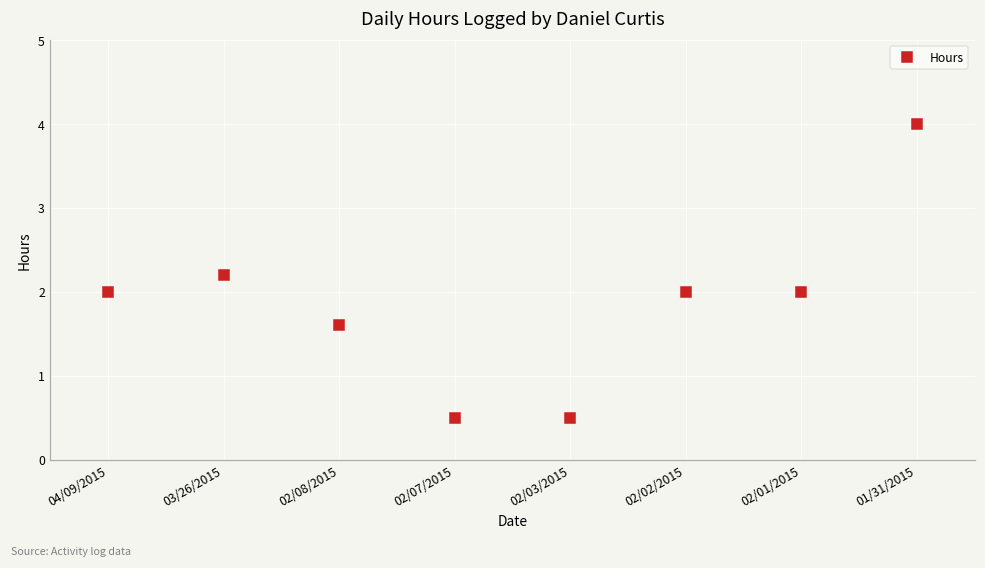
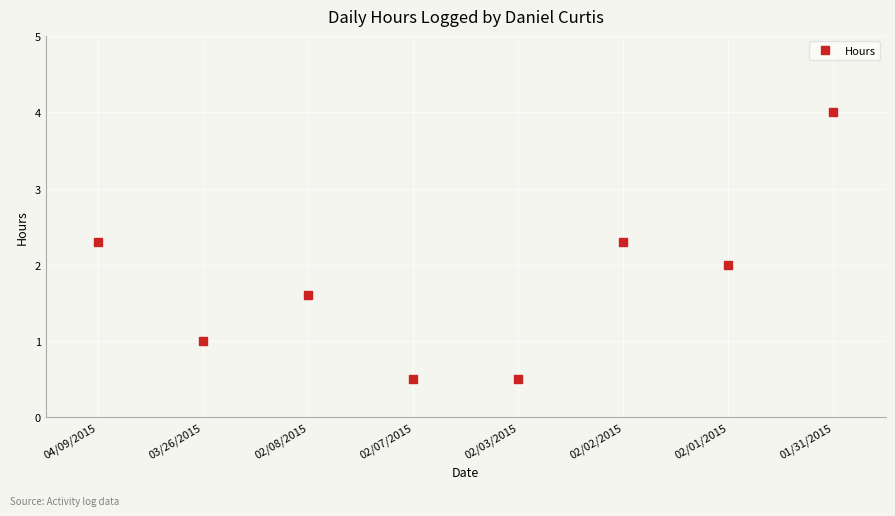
04/09/2015: 2.0 -> 2.3
03/26/2015: 2.2 -> 1.0
02/02/2015: 2.0 -> 2.3
